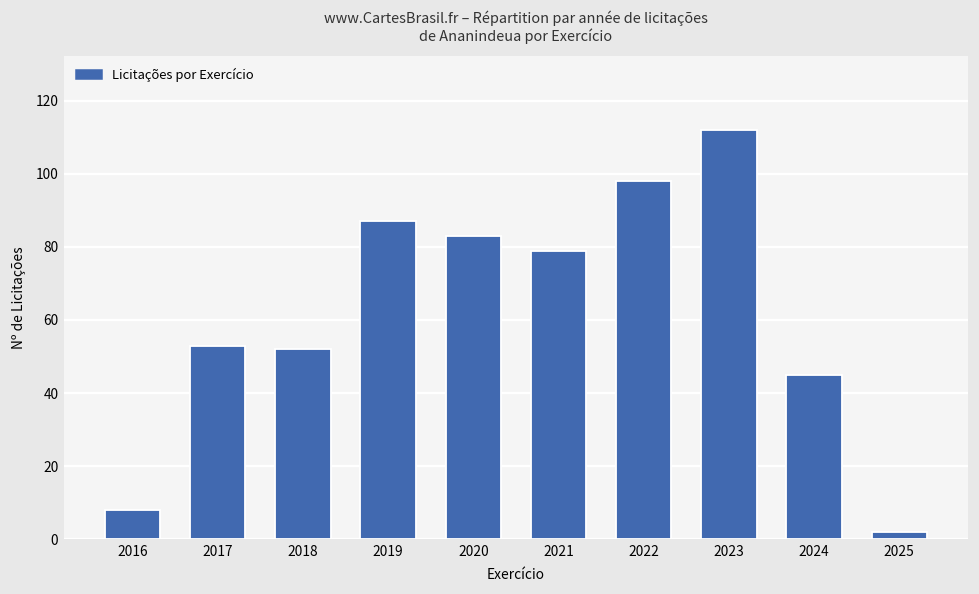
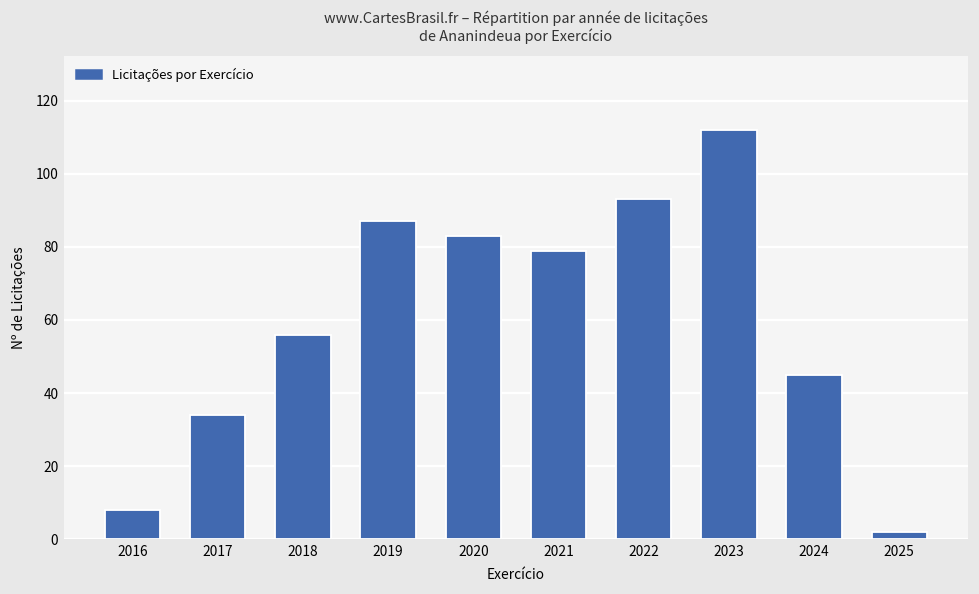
2017: 53 -> 34
2018: 52 -> 56
2022: 98 -> 93
